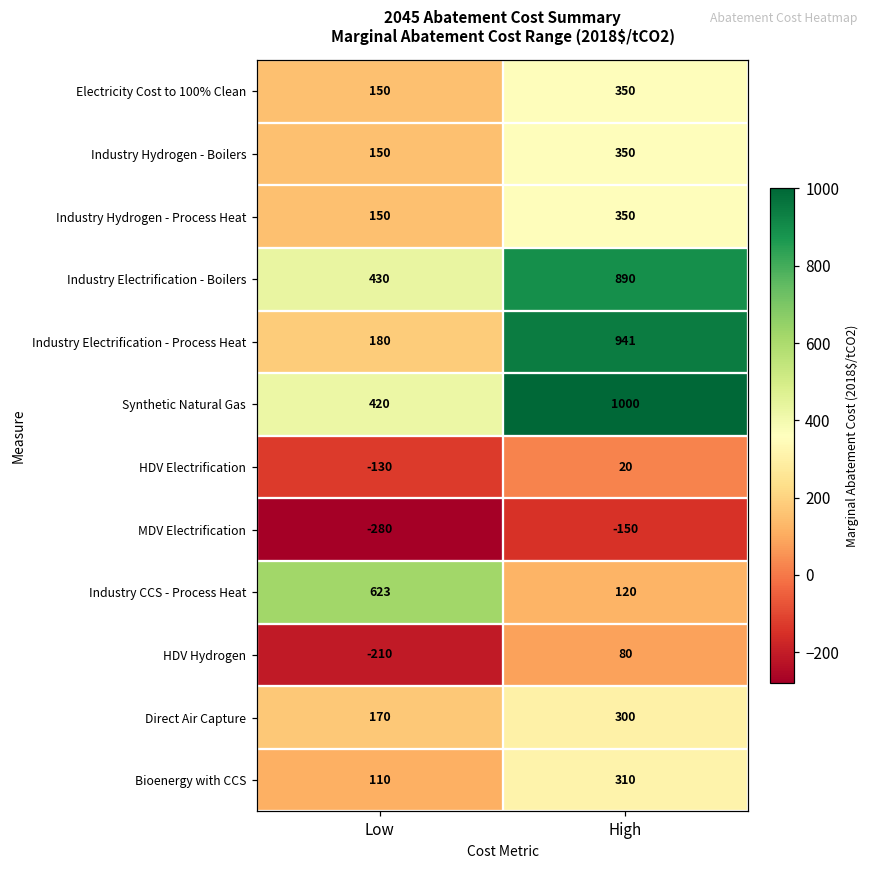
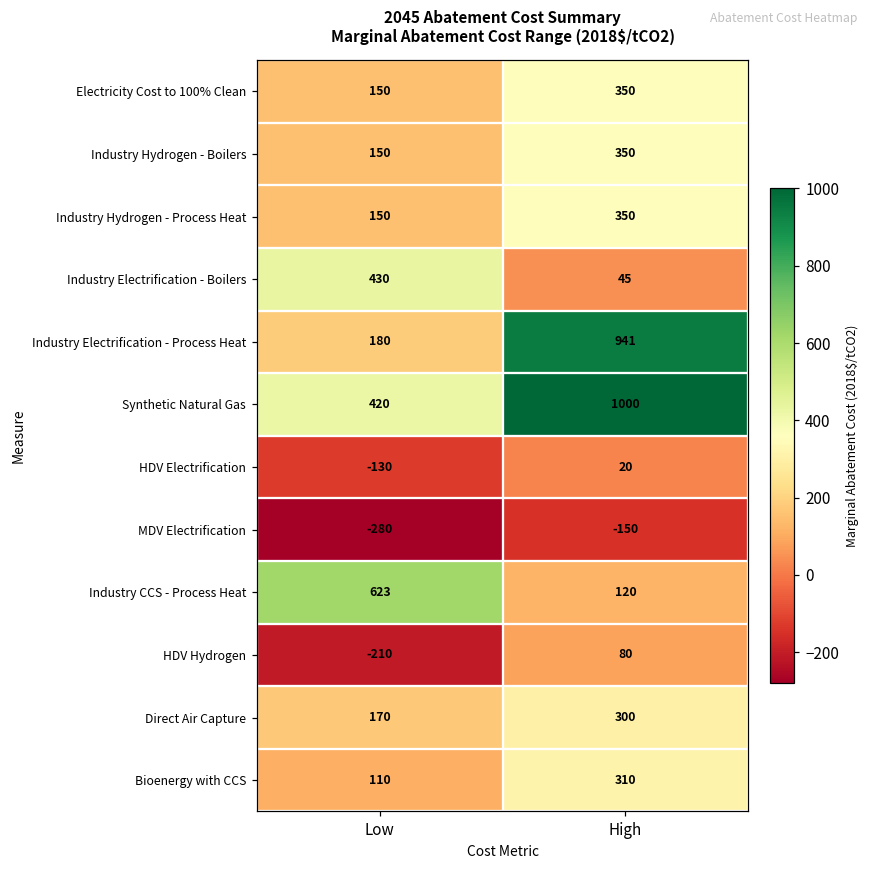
Industry Electrification - Boilers, High: 890 -> 45
